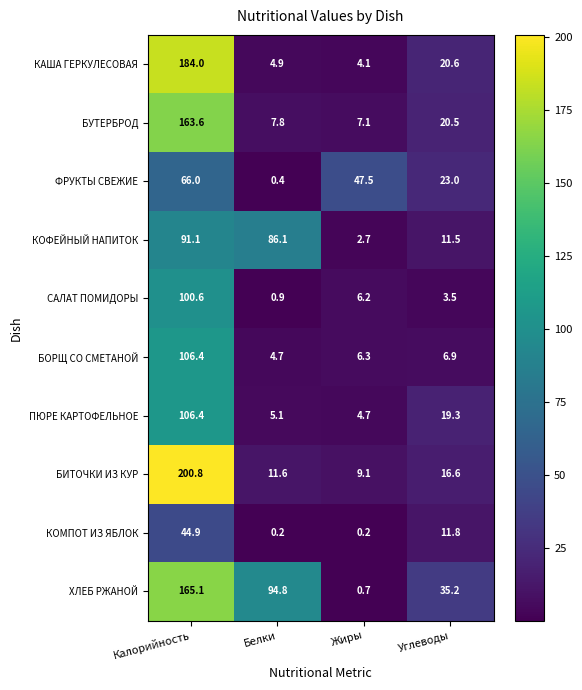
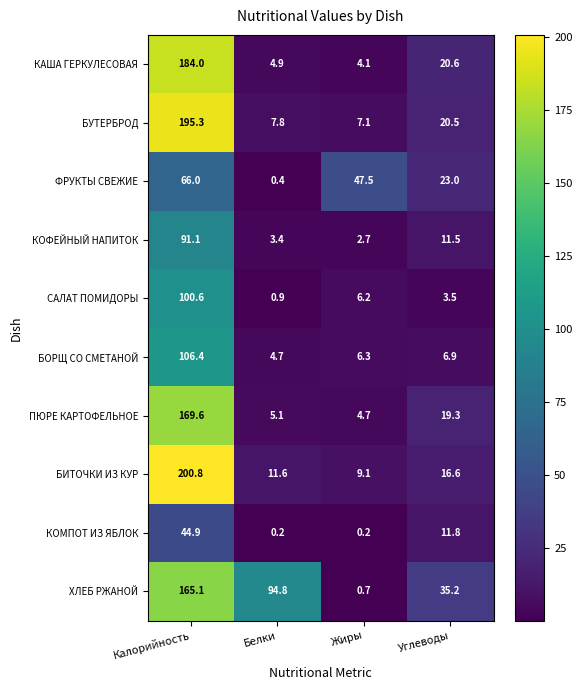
БУТЕРБРОД, Калорийность: 163.6 -> 195.3
КОФЕЙНЫЙ НАПИТОК, Белки: 86.1 -> 3.4
ПЮРЕ КАРТОФЕЛЬНОЕ, Калорийность: 106.4 -> 169.6
